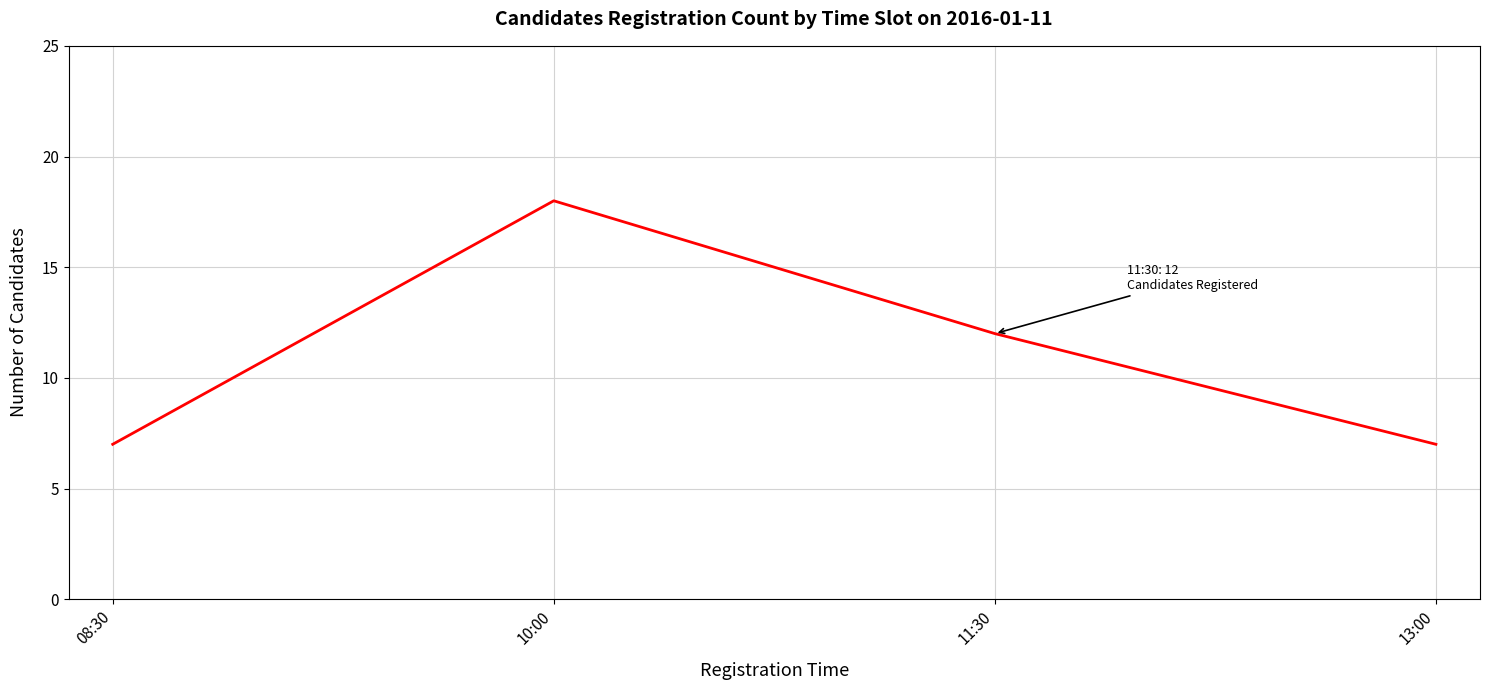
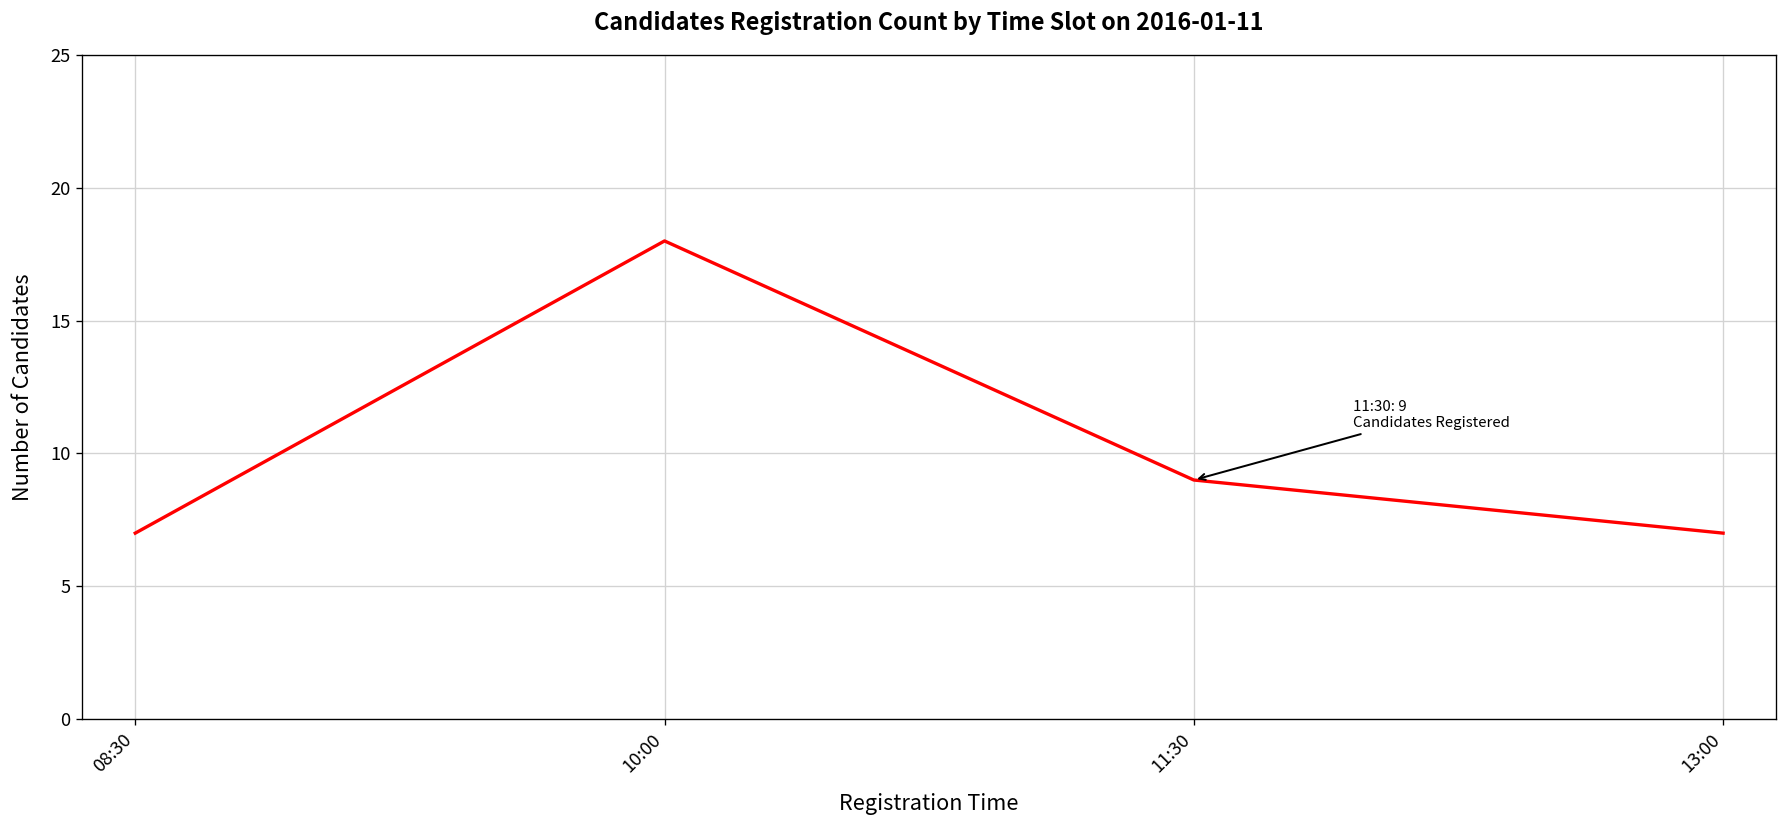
11:30: 12 -> 9
